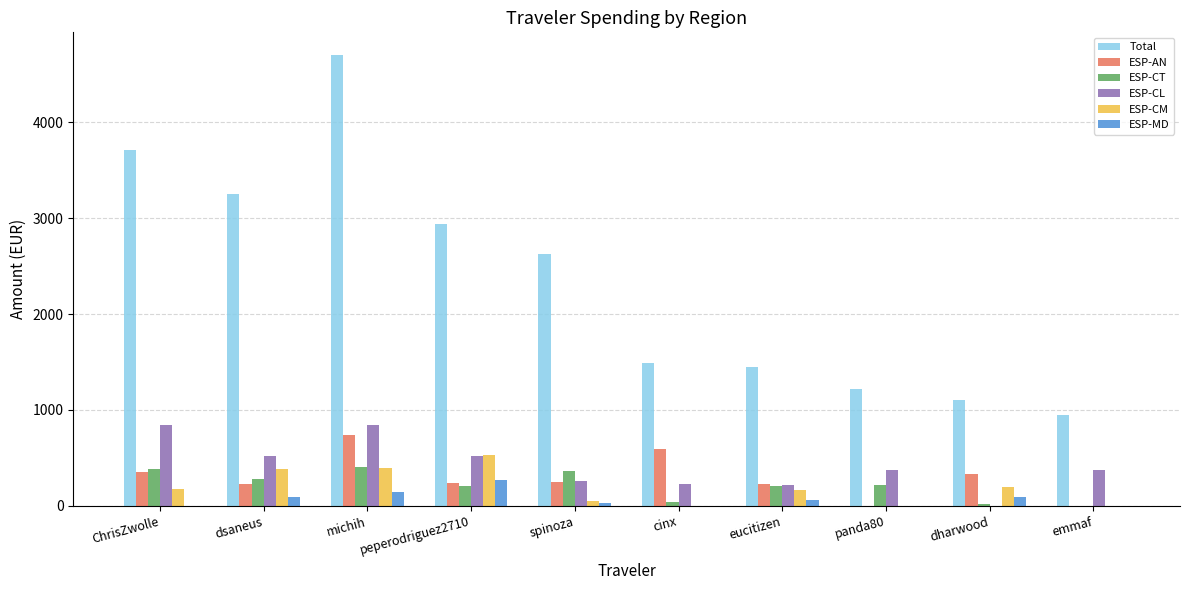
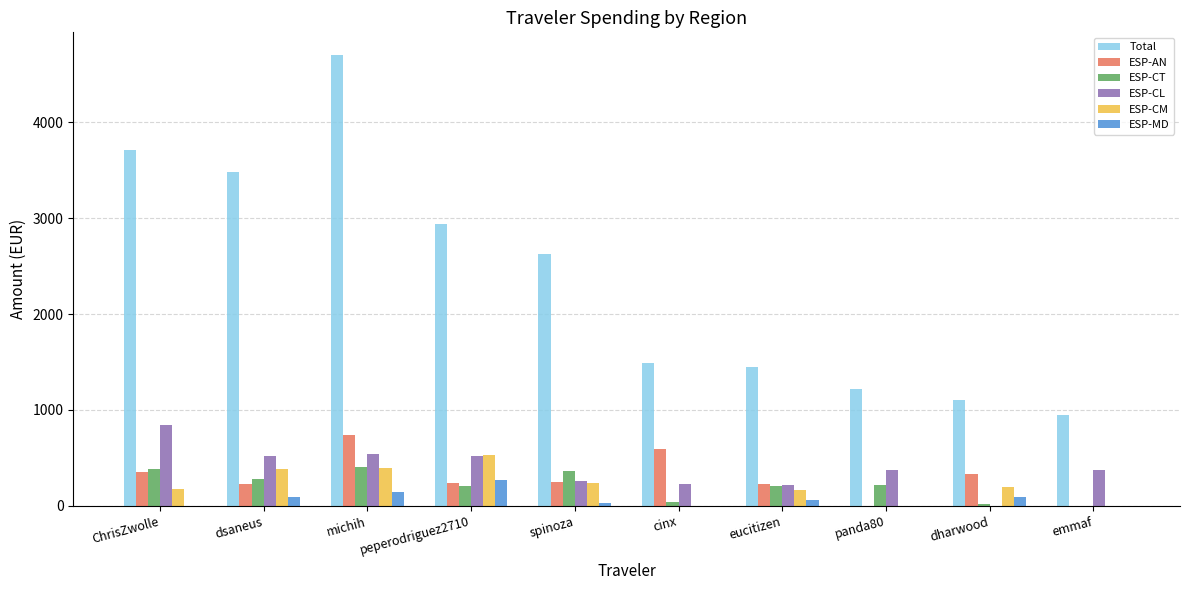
Total, dsaneus: 3300 -> 3500
ESP-CL, michih: 800 -> 500
ESP-CM, spinoza: 0 -> 200
